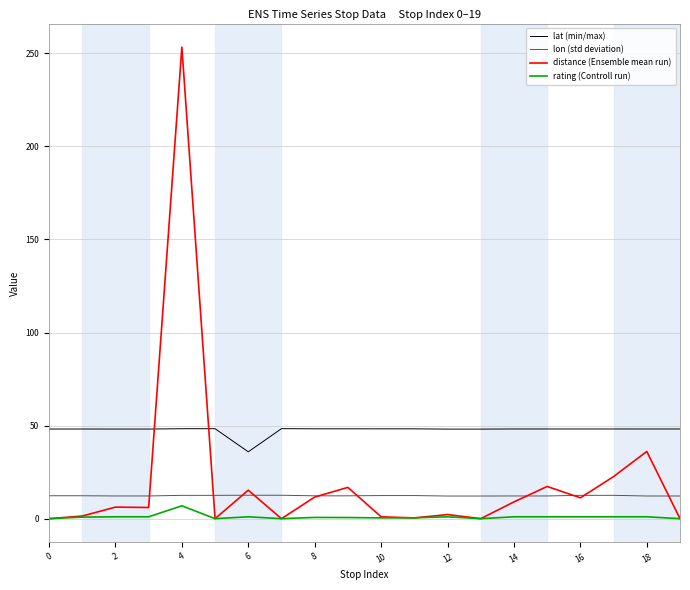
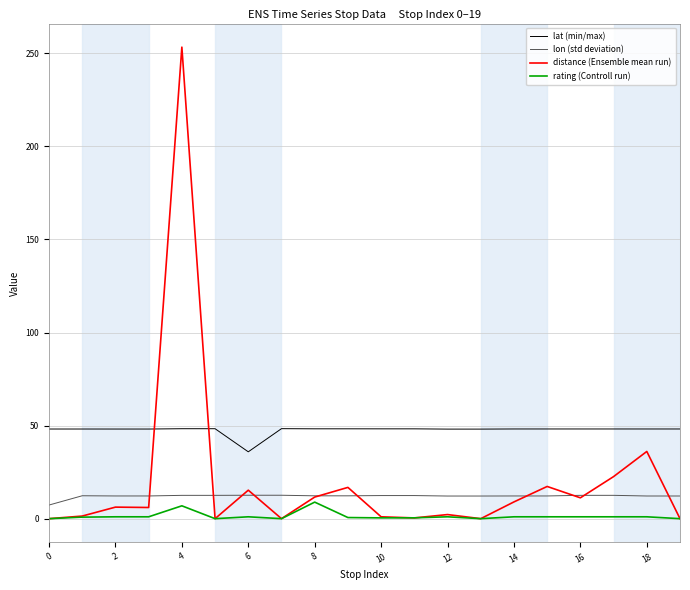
lon (std deviation), 0: 12 -> 7
rating (Controll run), 8: 1 -> 9
